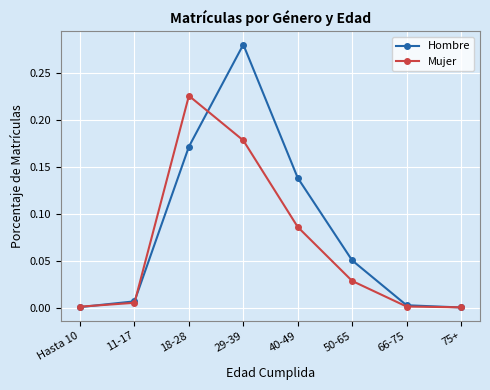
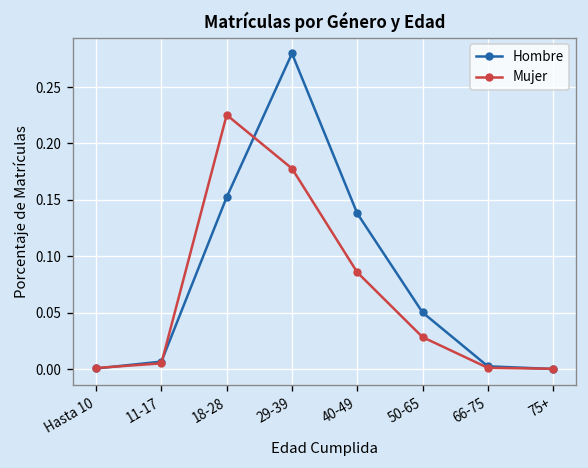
Hombre, 18-28: 0.17 -> 0.15
